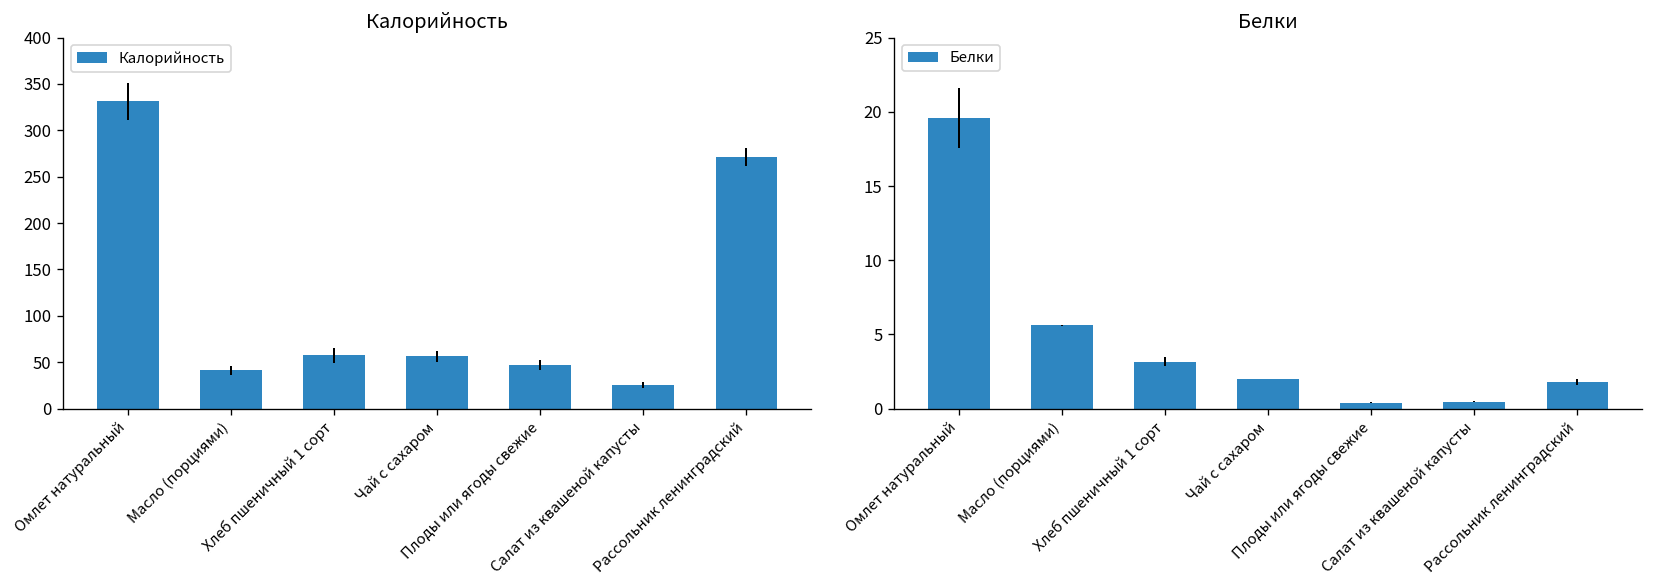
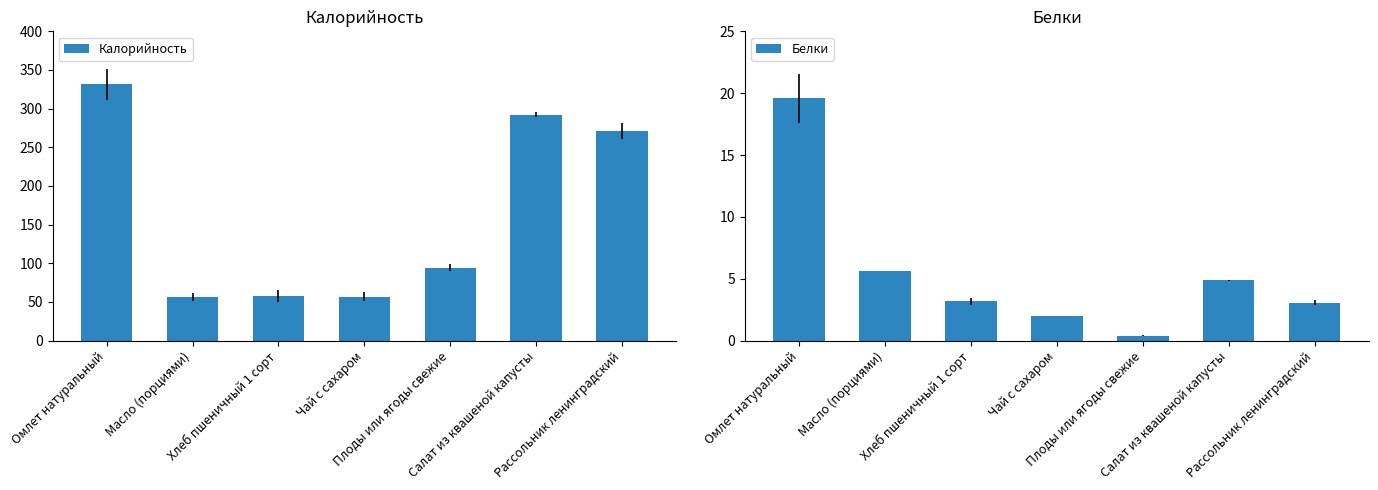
Калорийность, Масло (порциями): 40 -> 60
Калорийность, Плоды или ягоды свежие: 50 -> 90
Калорийность, Салат из квашеной капусты: 30 -> 290
Белки, Салат из квашеной капусты: 0.5 -> 4.9
Белки, Рассольник ленинградский: 1.8 -> 3.0
